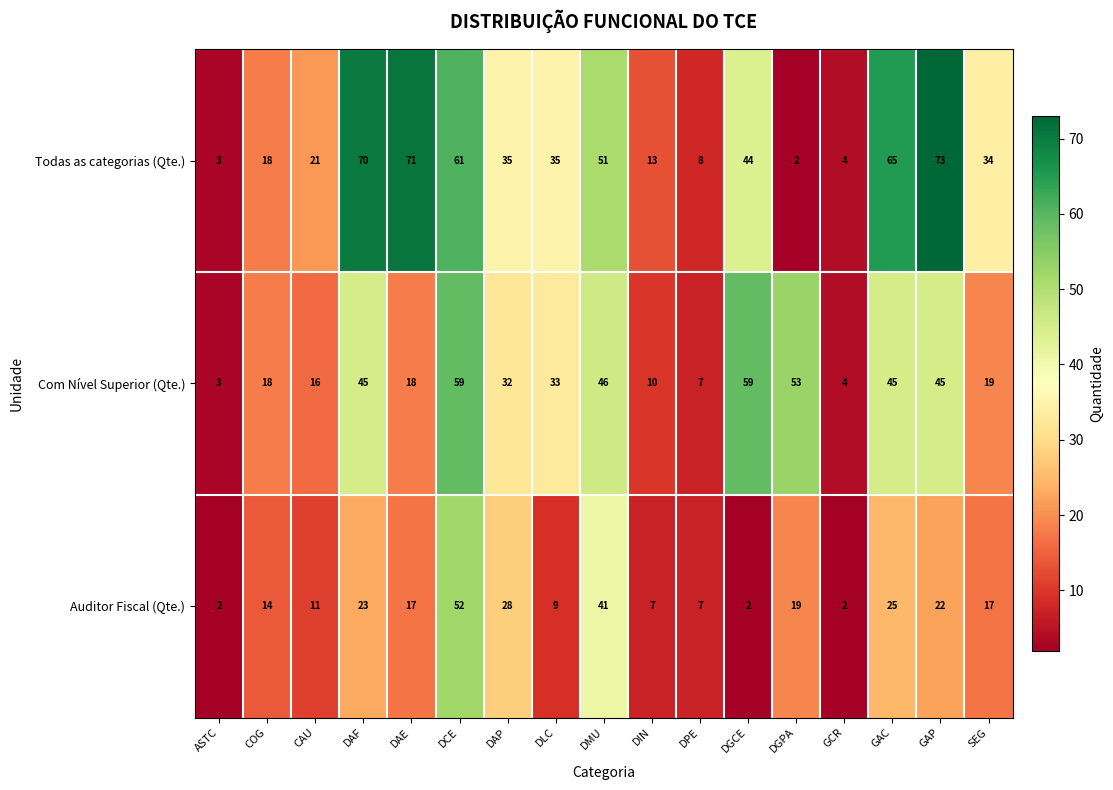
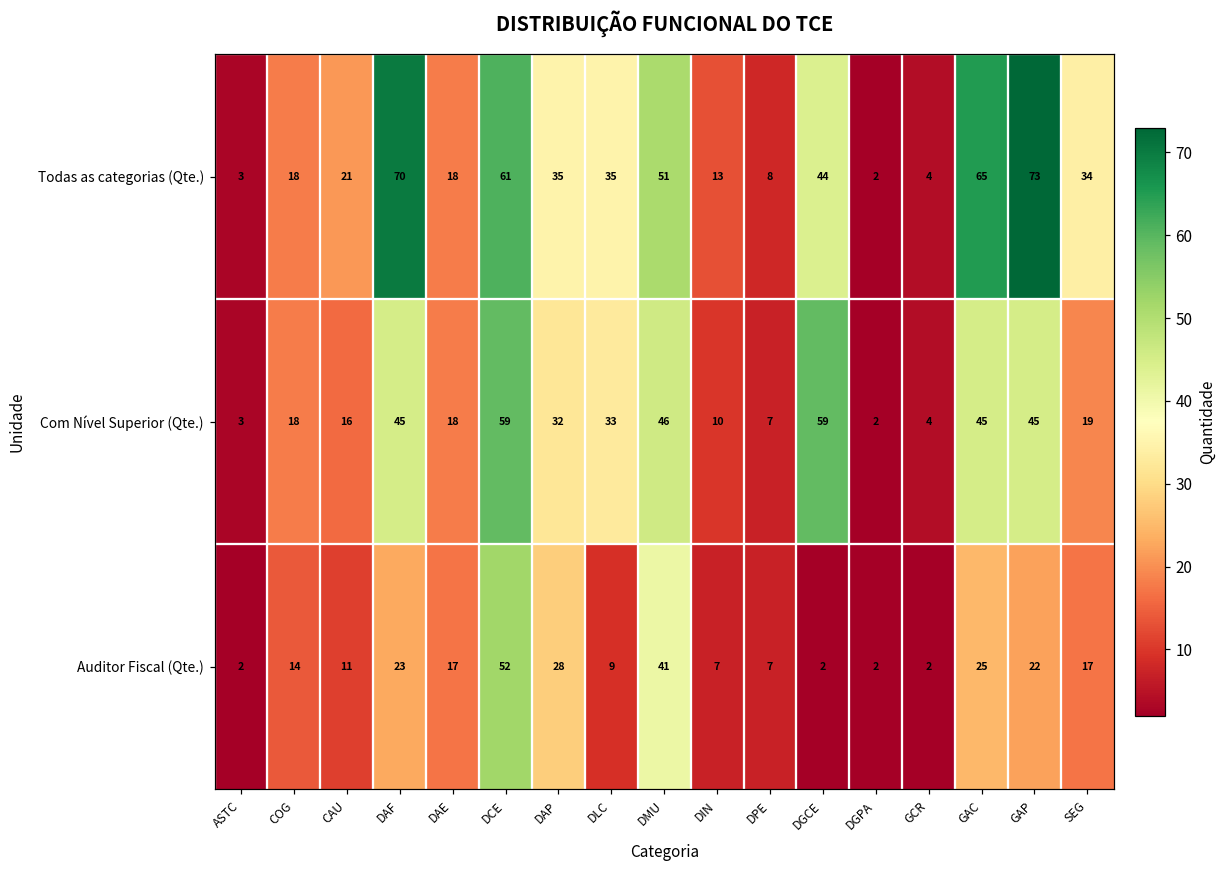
Todas as categorias (Qte.), DAE: 71 -> 18
Com Nível Superior (Qte.), DGPA: 53 -> 2
Auditor Fiscal (Qte.), DGPA: 19 -> 2
